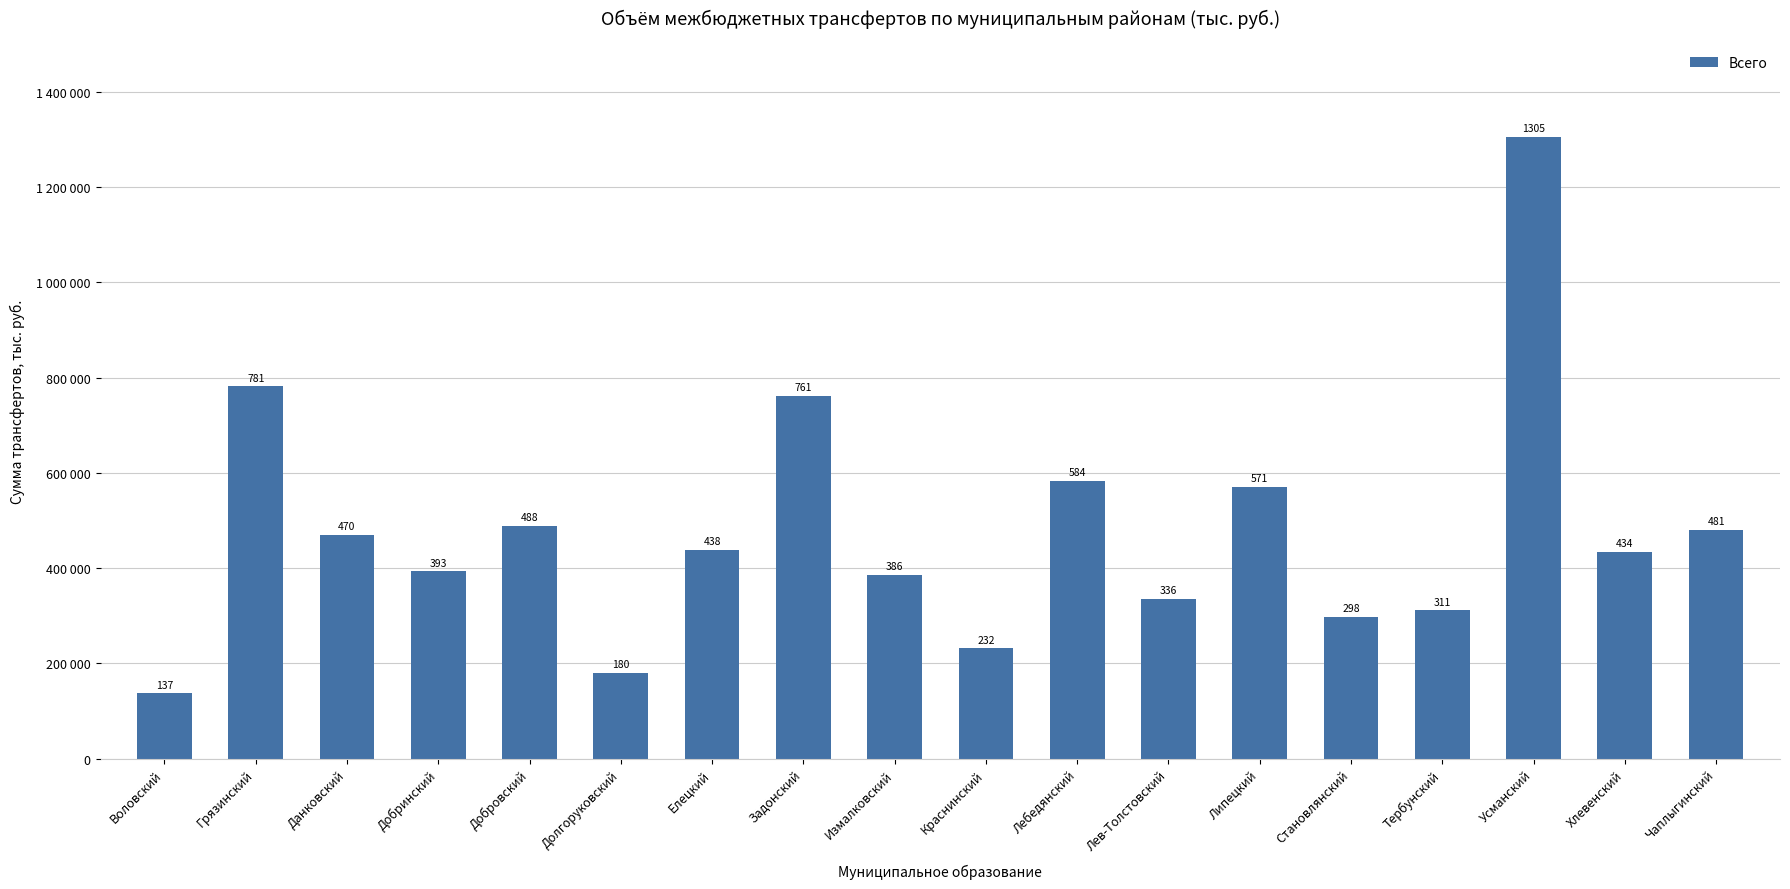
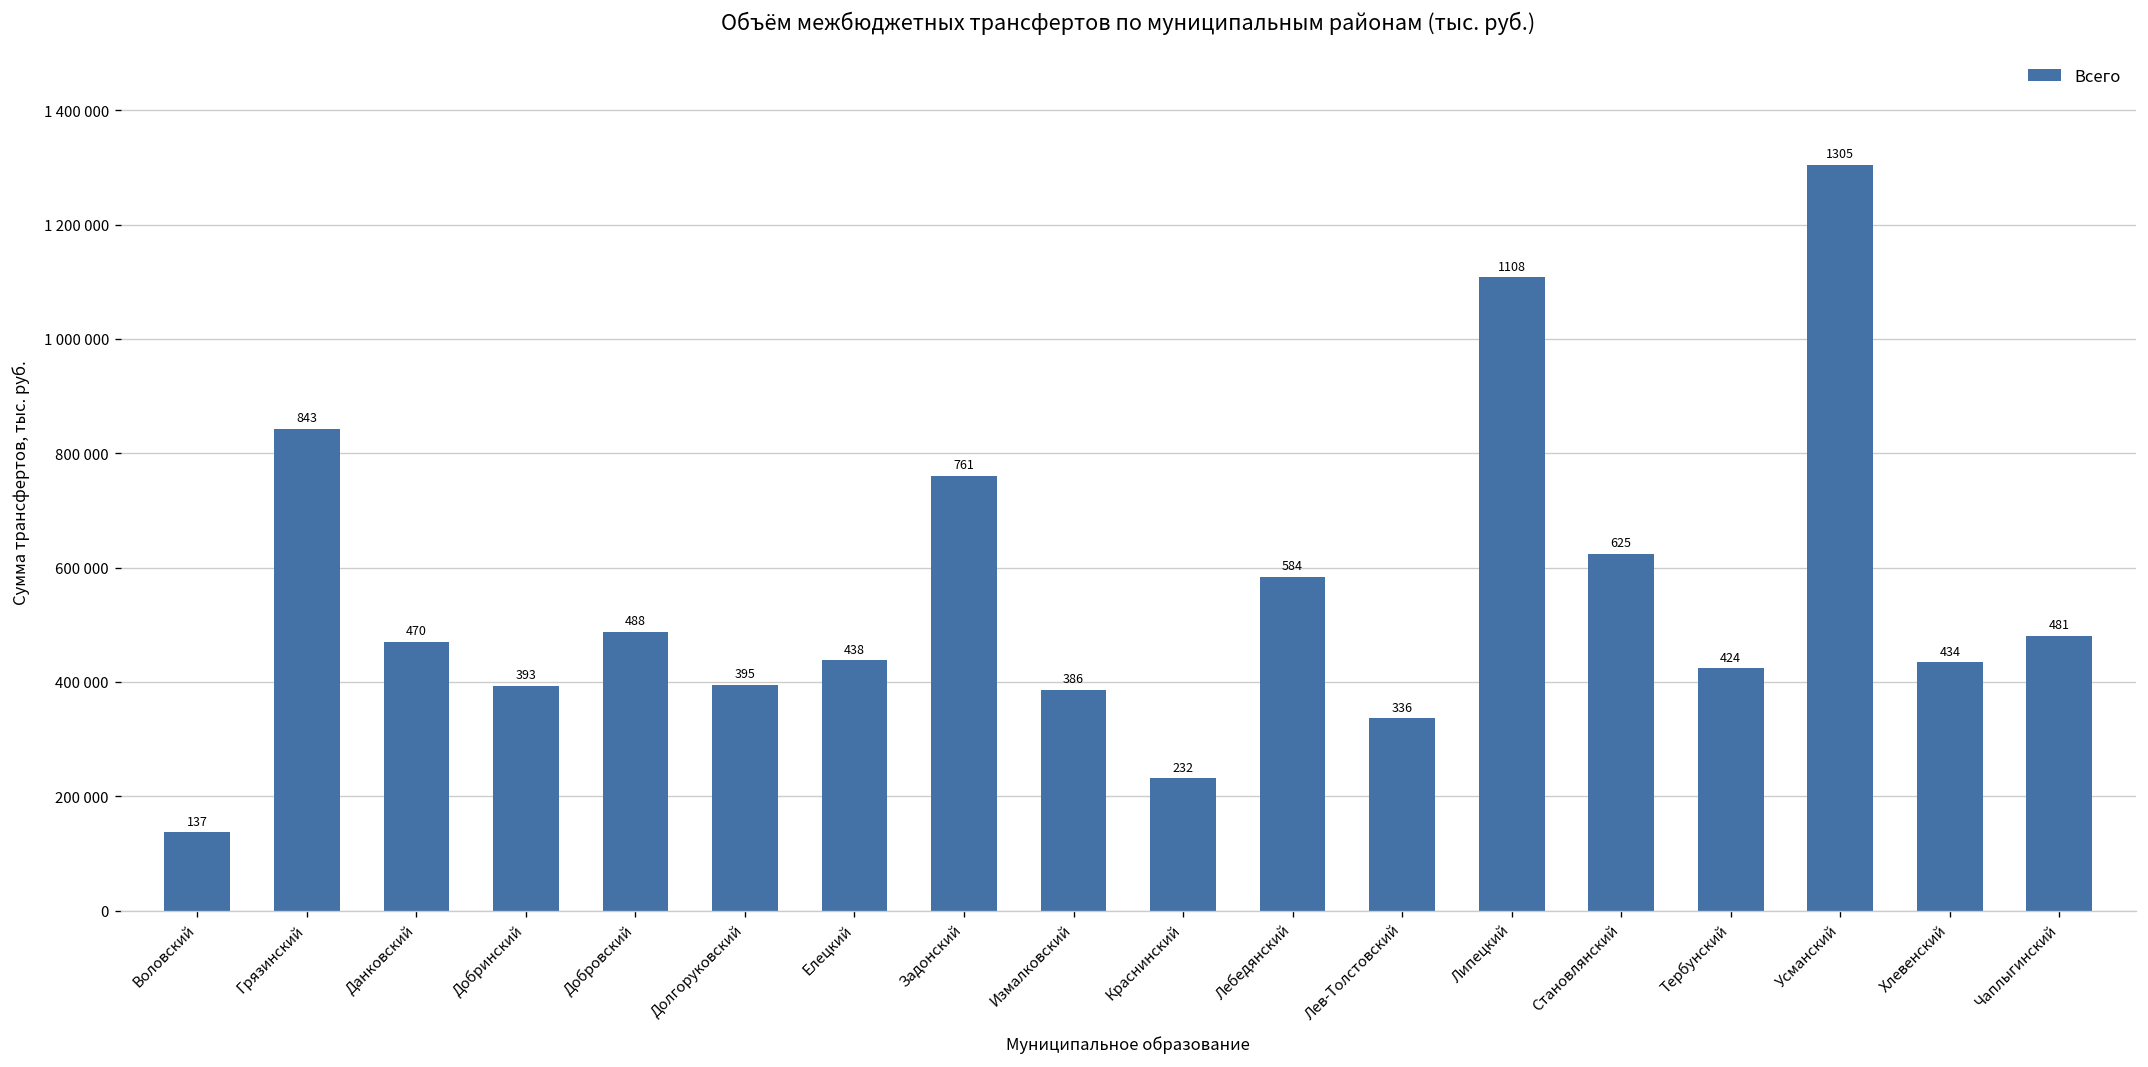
Грязинский: 781 -> 843
Долгоруковский: 180 -> 395
Липецкий: 571 -> 1108
Становлянский: 298 -> 625
Тербунский: 311 -> 424
